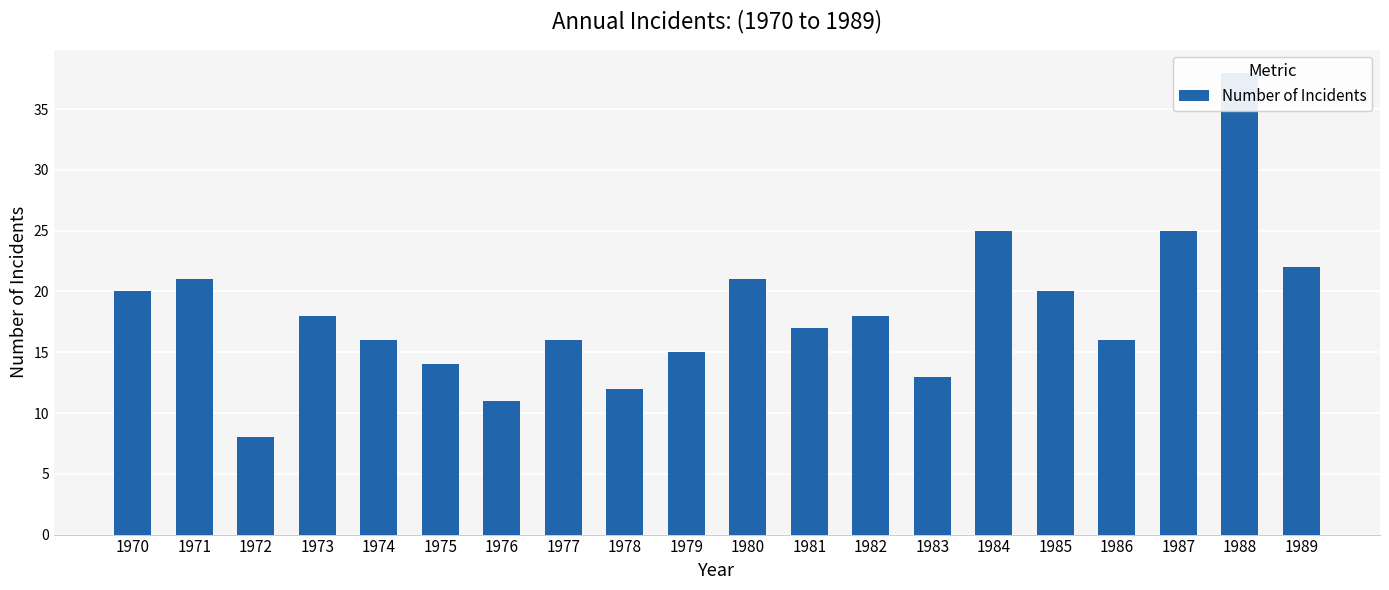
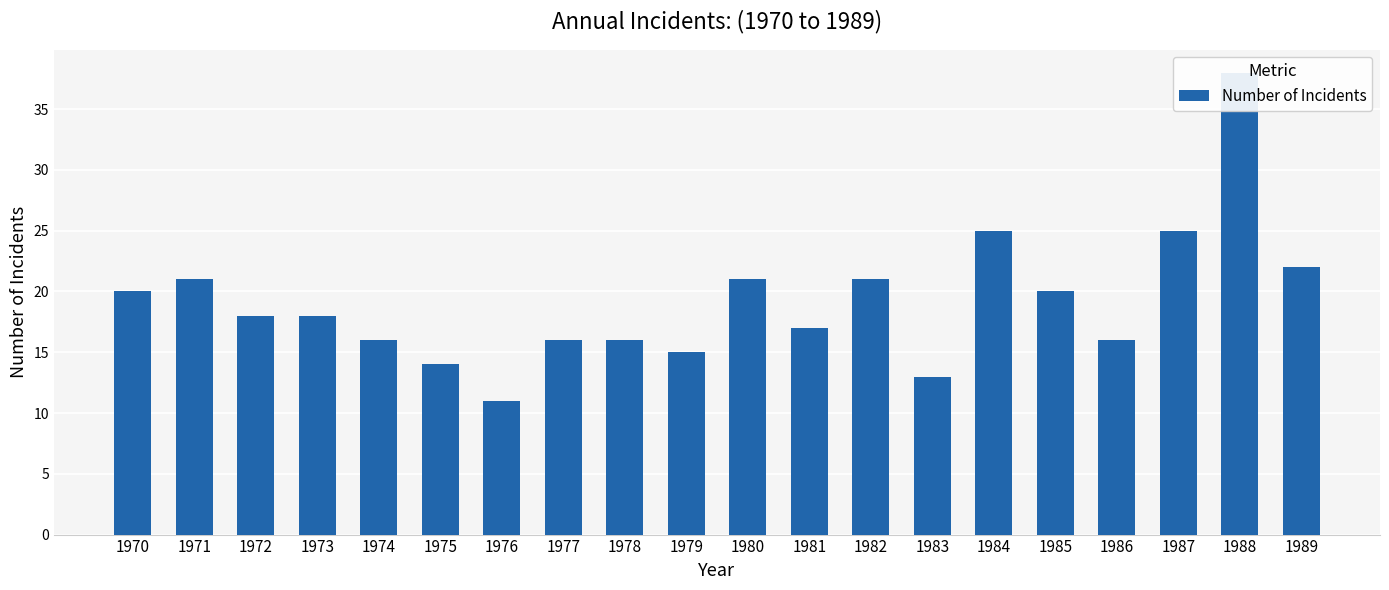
1972: 8 -> 18
1978: 12 -> 16
1982: 18 -> 21
